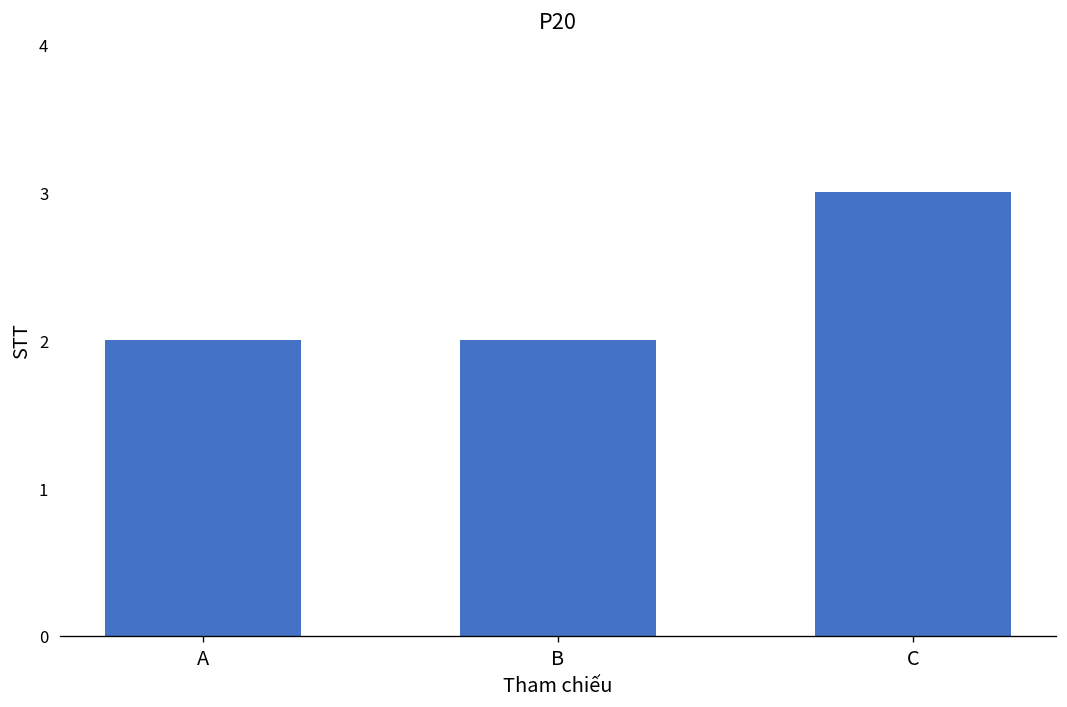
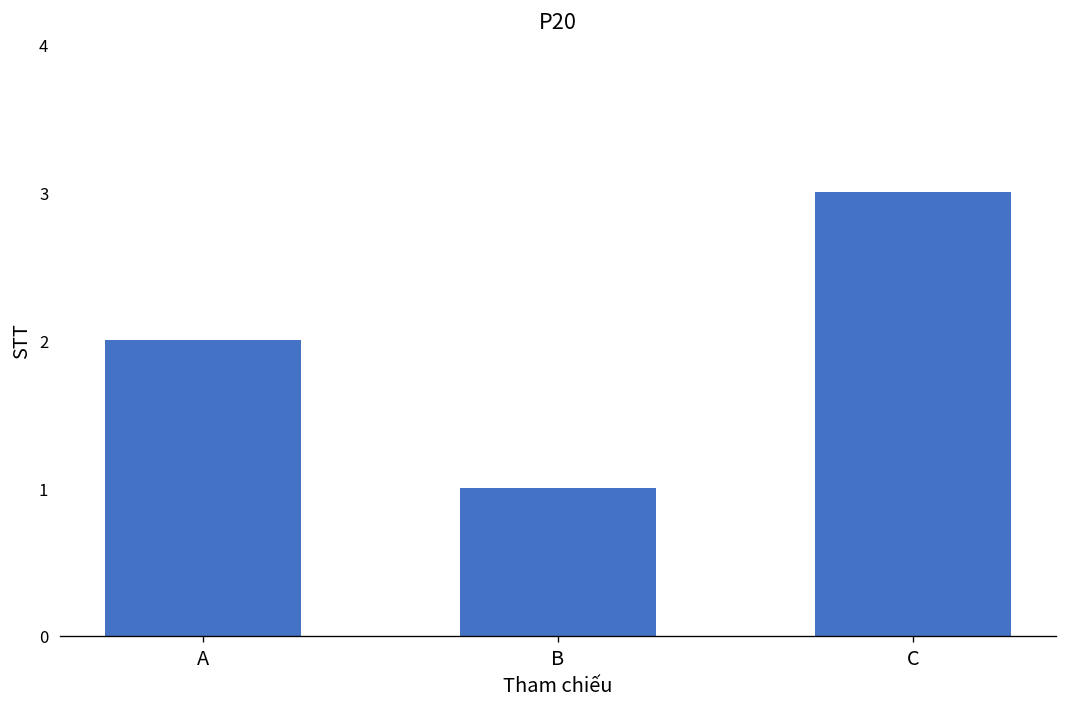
B: 2 -> 1
